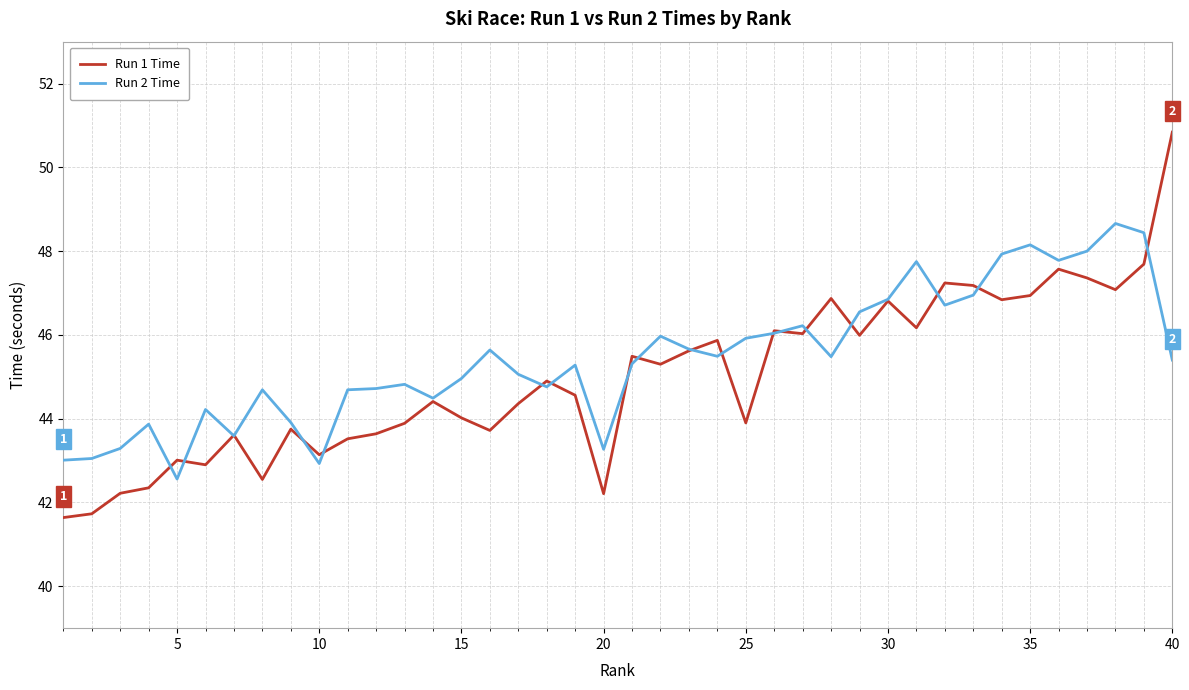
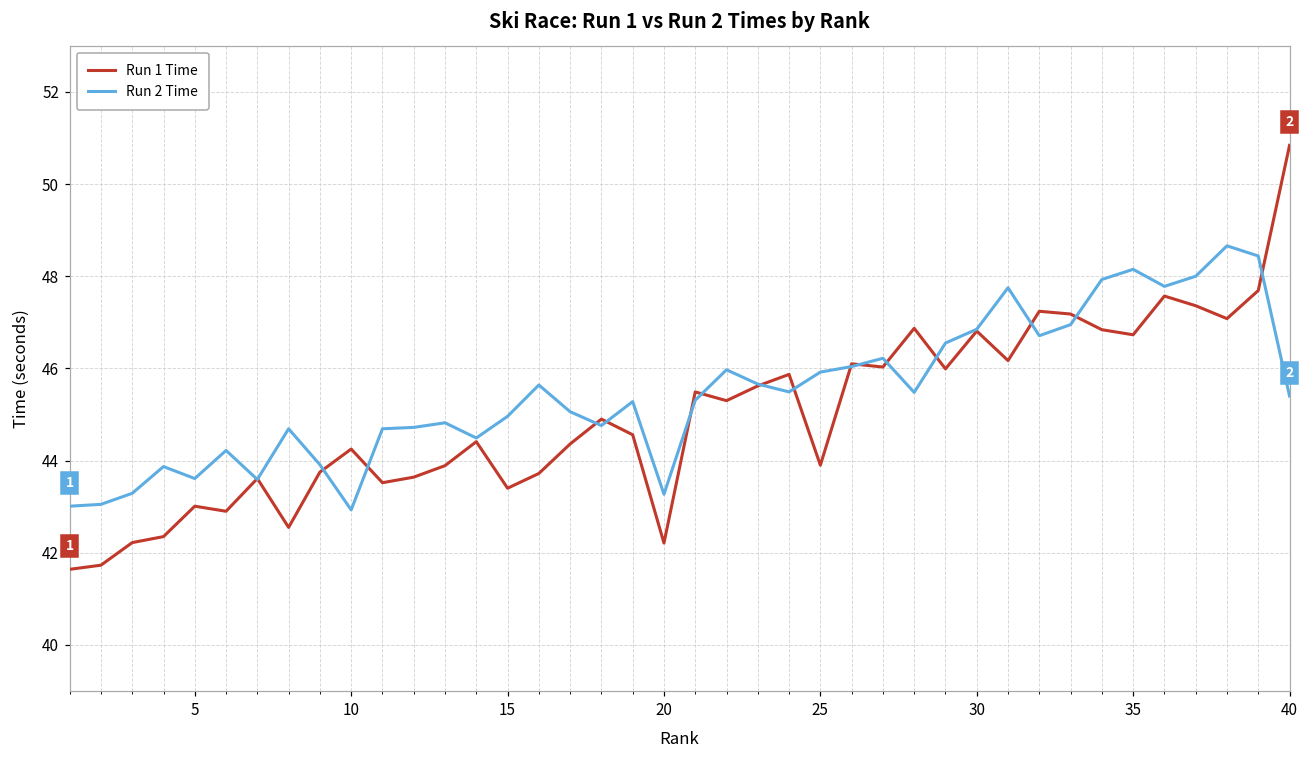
Run 2 Time, 5: 42.6 -> 43.6
Run 1 Time, 10: 43.1 -> 44.3
Run 1 Time, 15: 44.0 -> 43.4
Run 1 Time, 35: 46.9 -> 46.7
